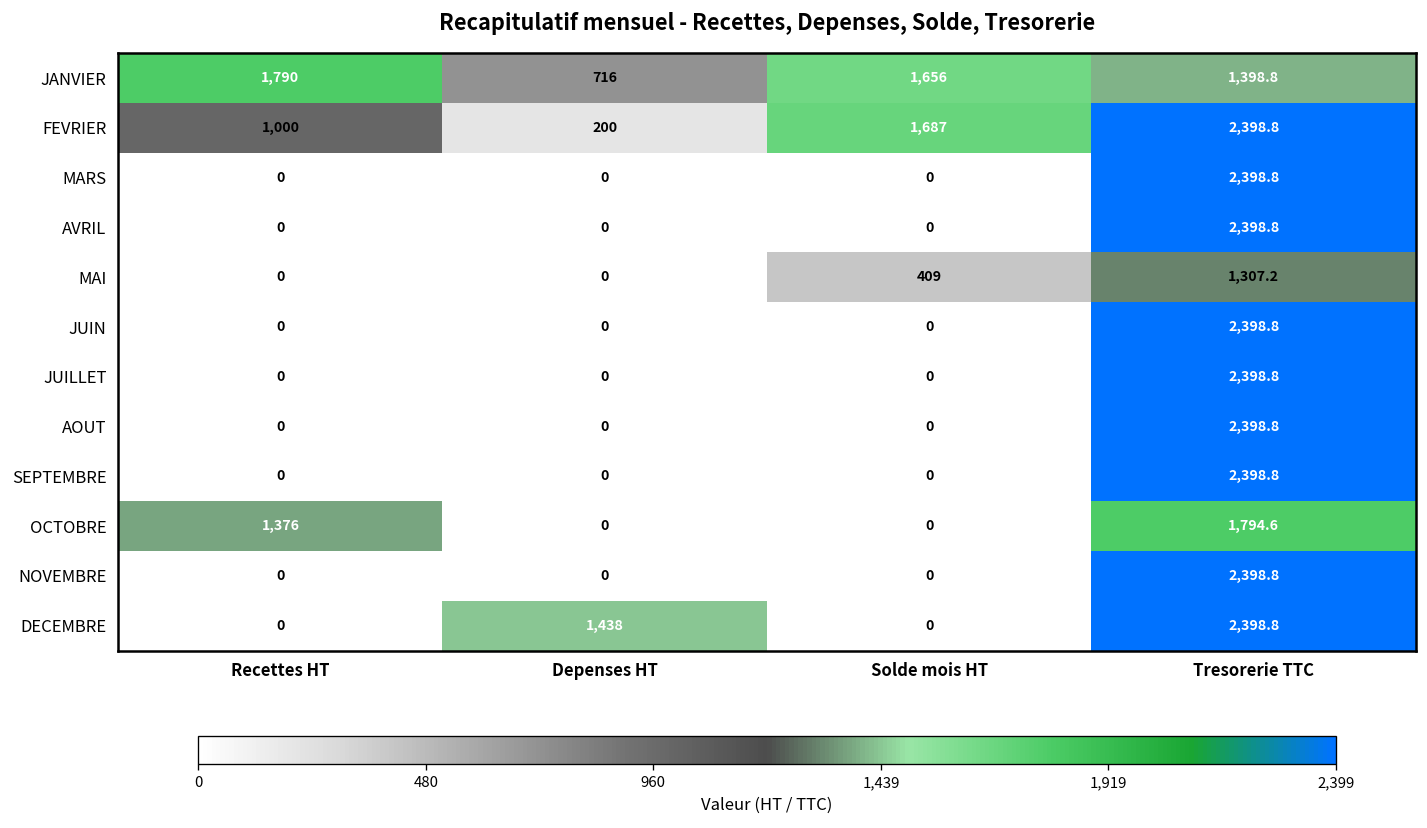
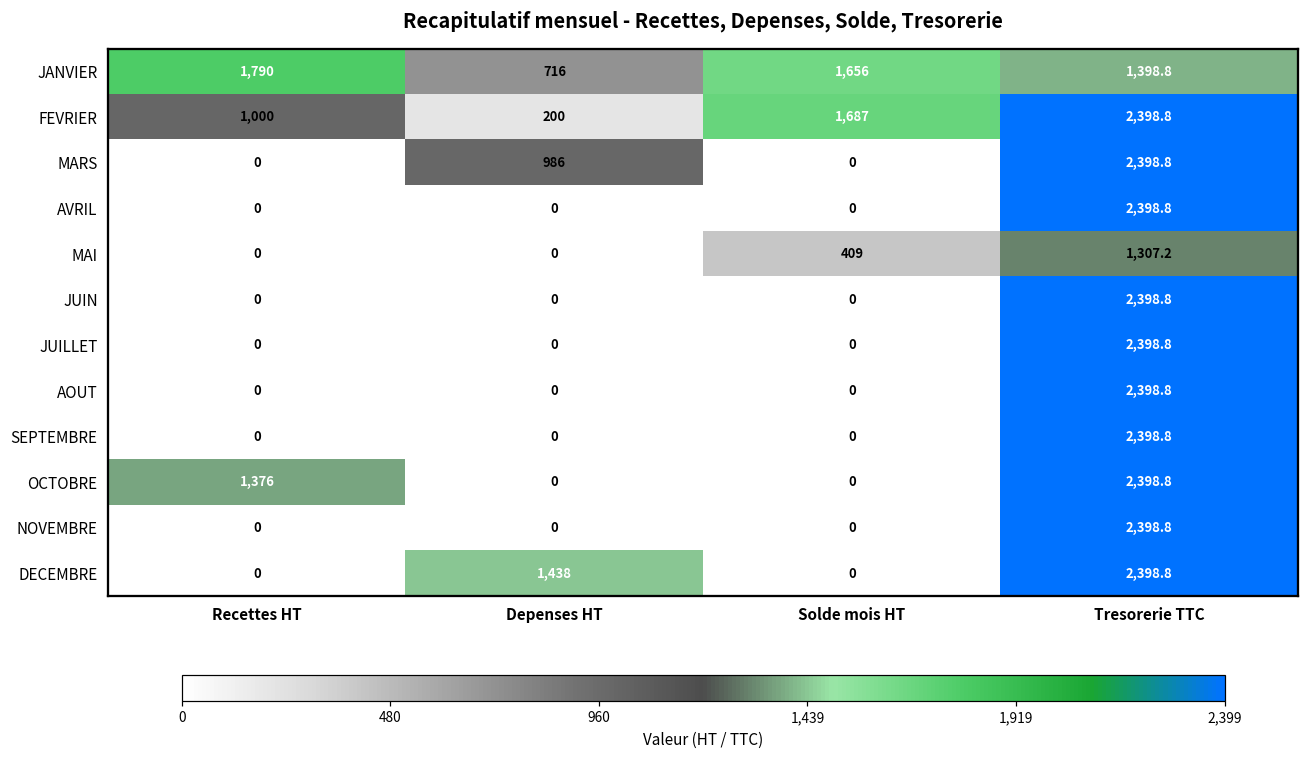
MARS, Depenses HT: 0 -> 986
OCTOBRE, Tresorerie TTC: 1,794.6 -> 2,398.8
